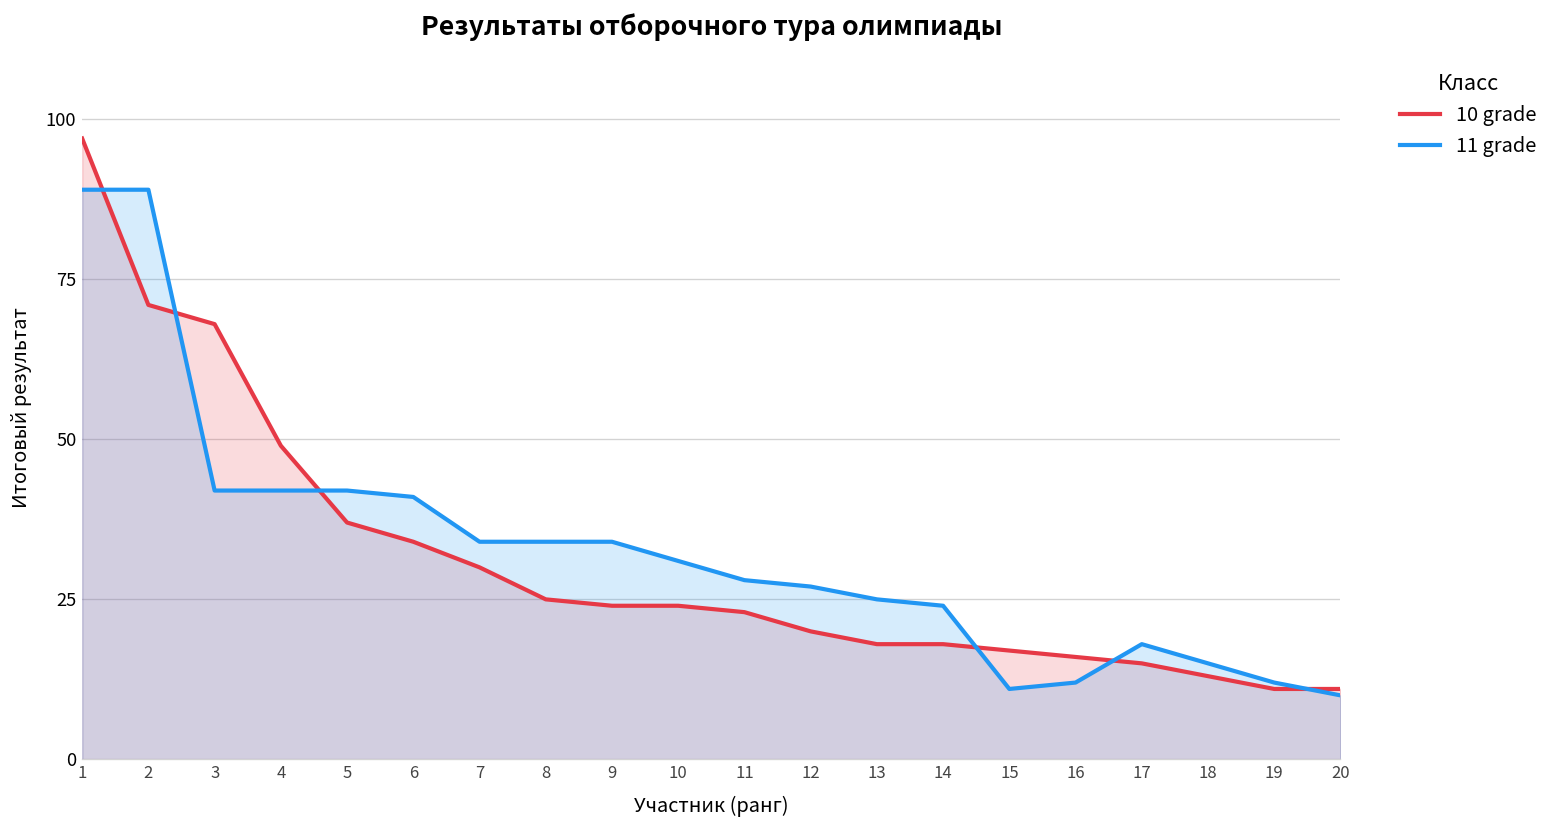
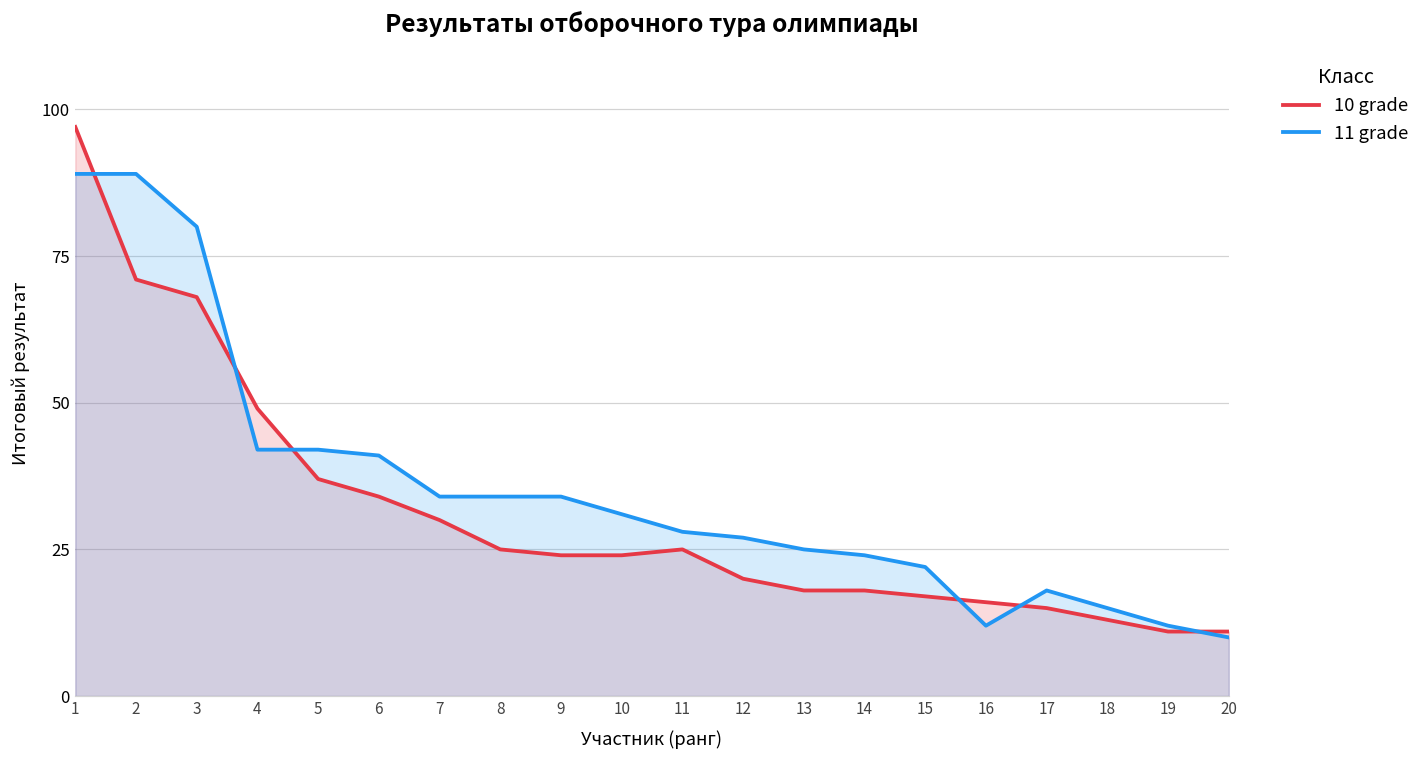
11 grade, 3: 42 -> 80
10 grade, 11: 23 -> 25
11 grade, 15: 11 -> 22
